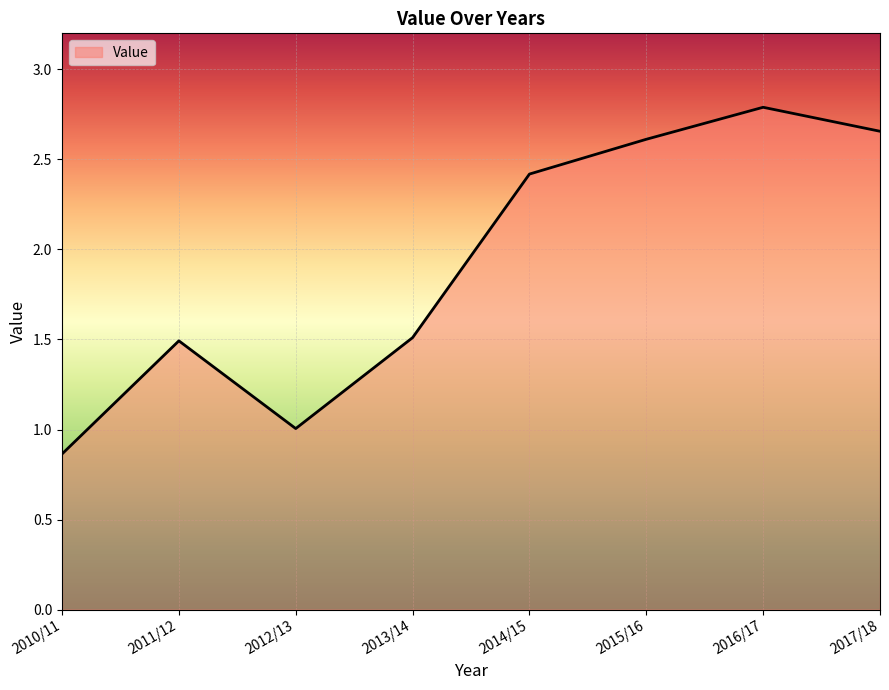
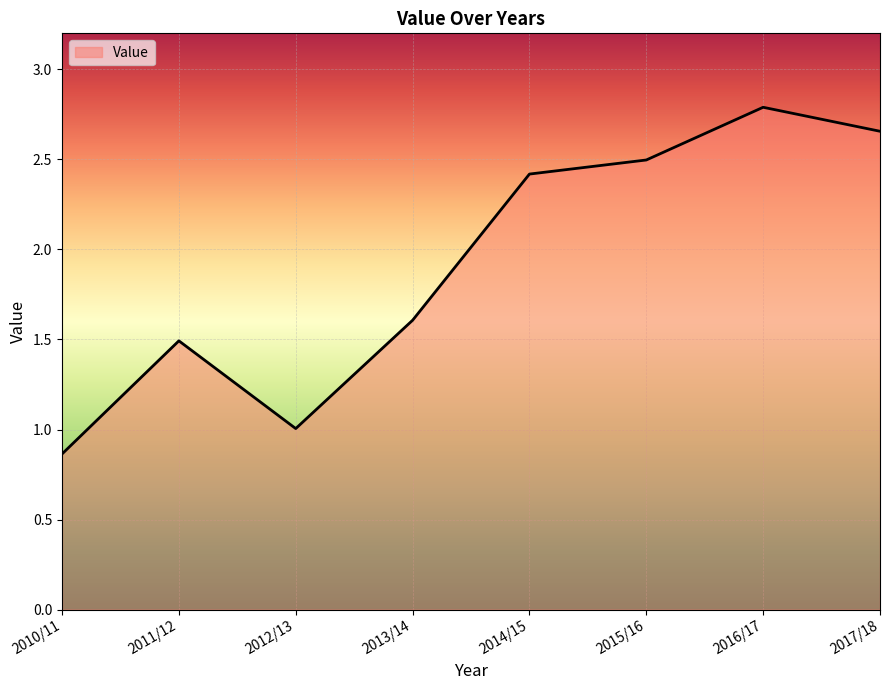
2013/14: 1.51 -> 1.61
2015/16: 2.61 -> 2.50
